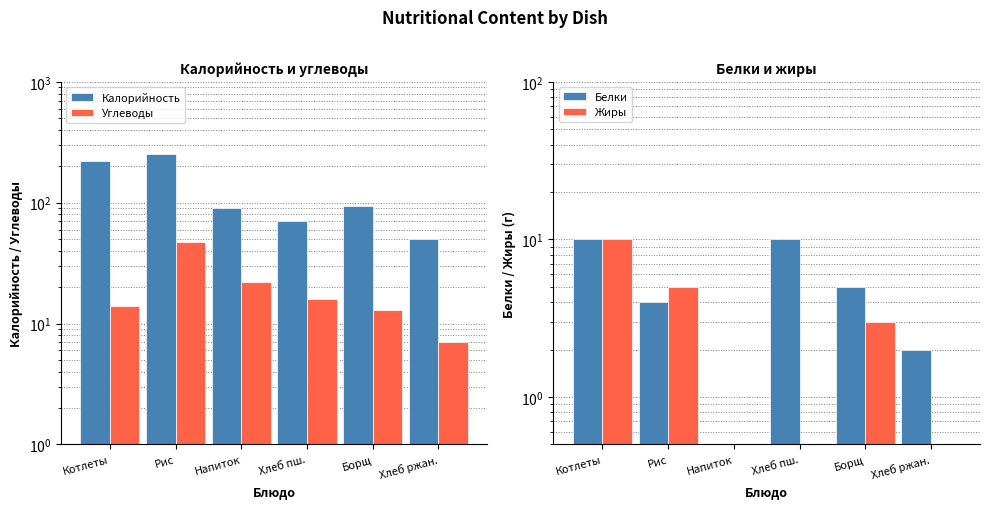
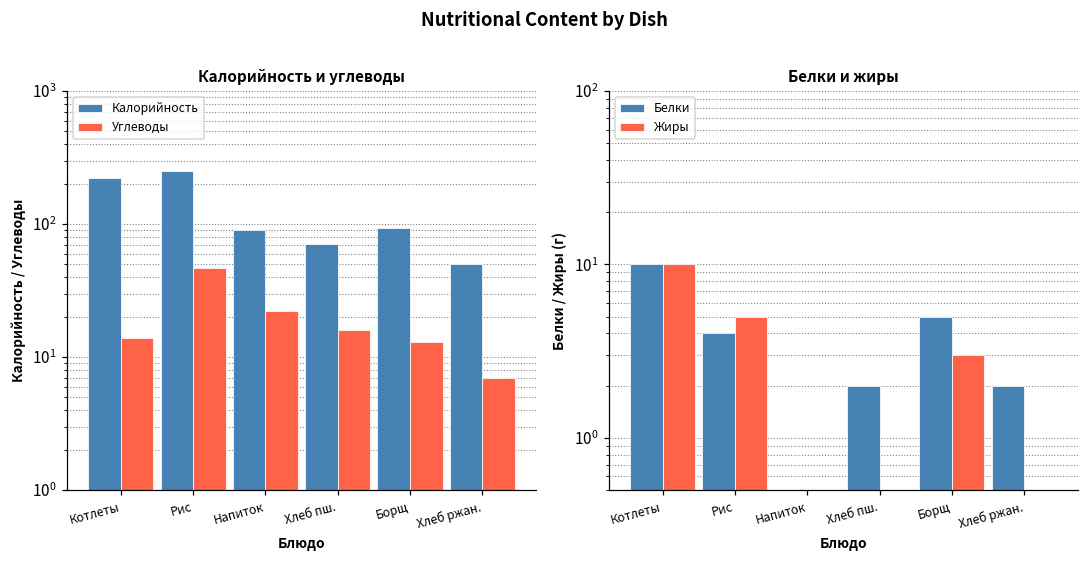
Белки и жиры, Белки, Хлеб пш.: 10 -> 2
